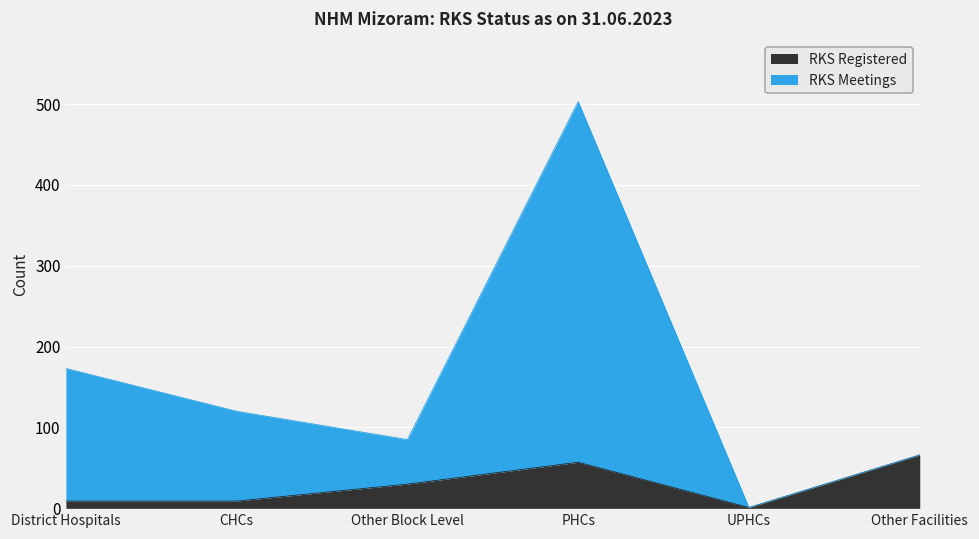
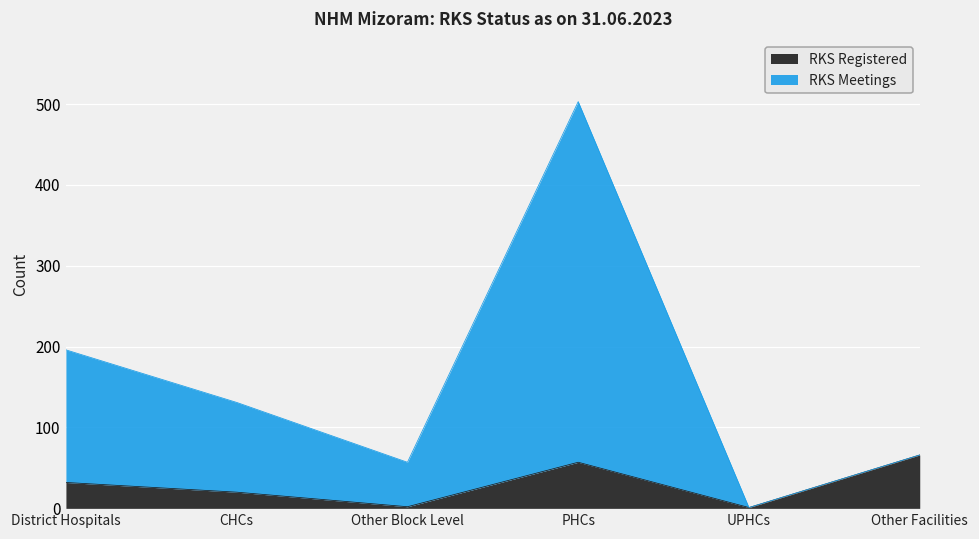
RKS Registered, District Hospitals: 10 -> 30
RKS Registered, CHCs: 10 -> 20
RKS Registered, Other Block Level: 30 -> 0
